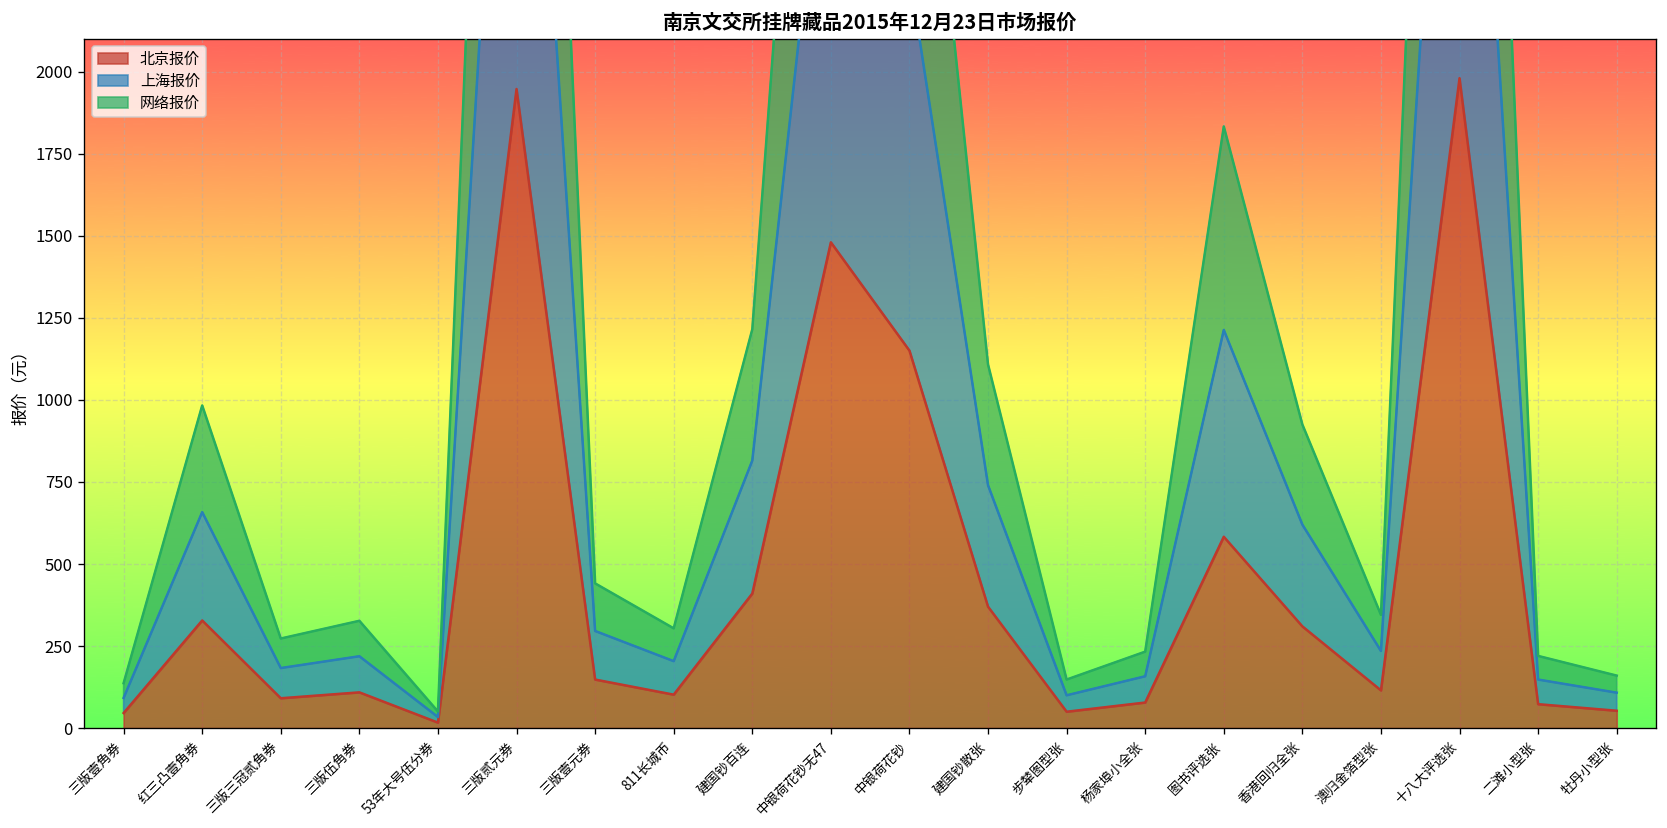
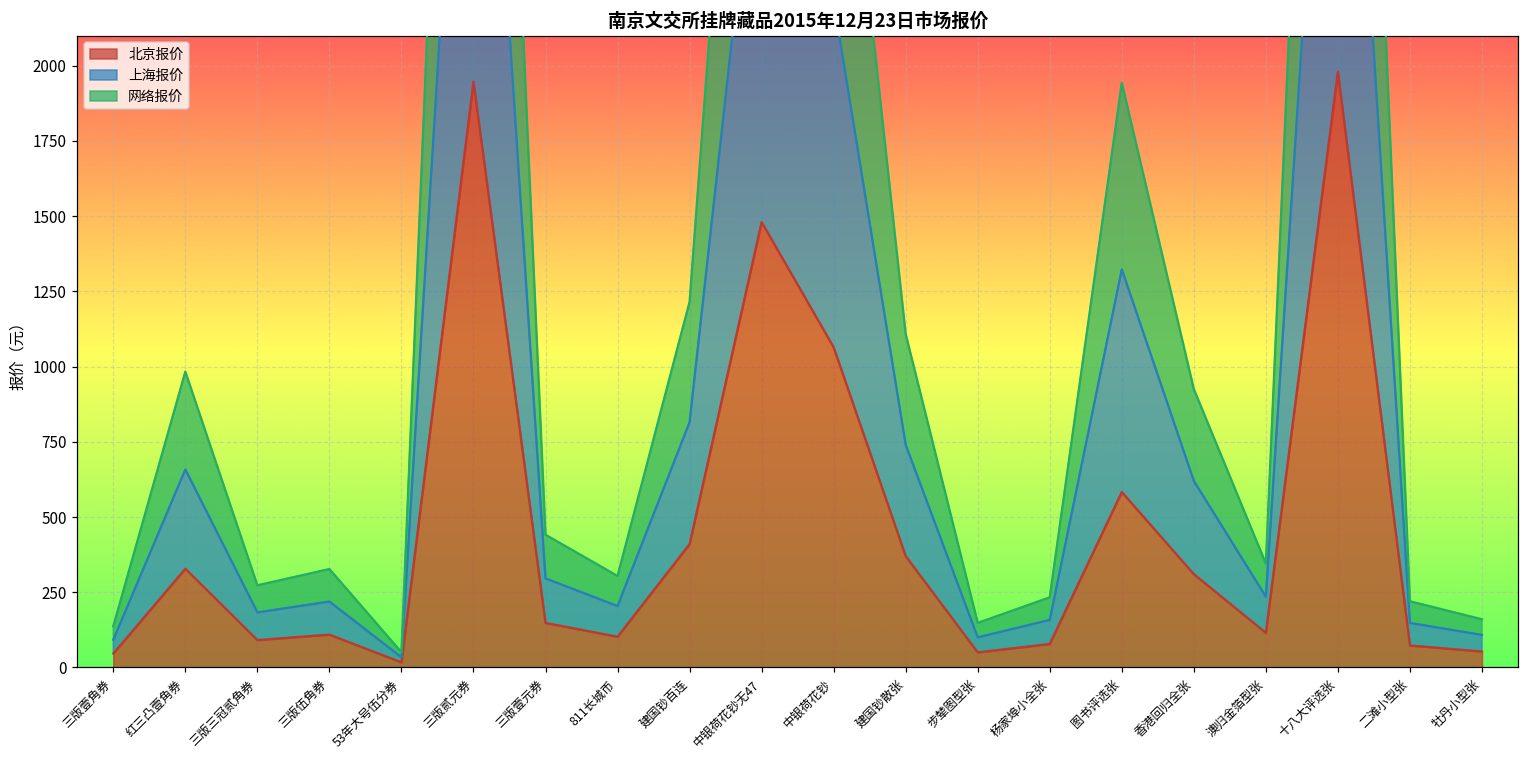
北京报价, 中银荷花钞: 1150 -> 1060
上海报价, 图书评选张: 630 -> 740
